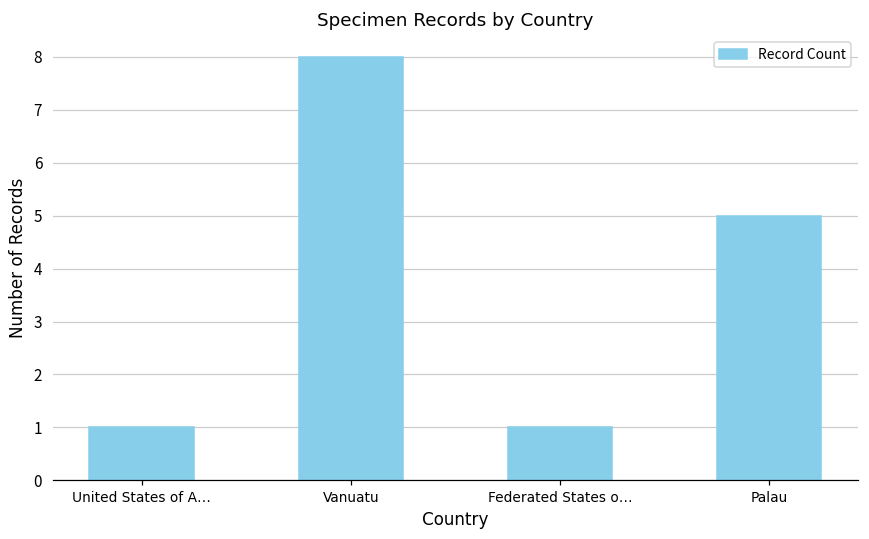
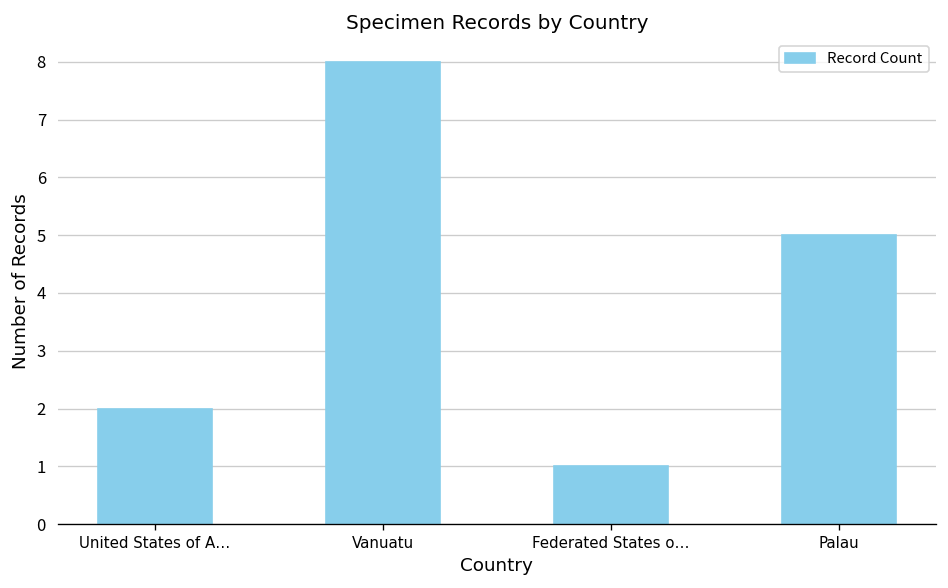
United States of A…: 1 -> 2
